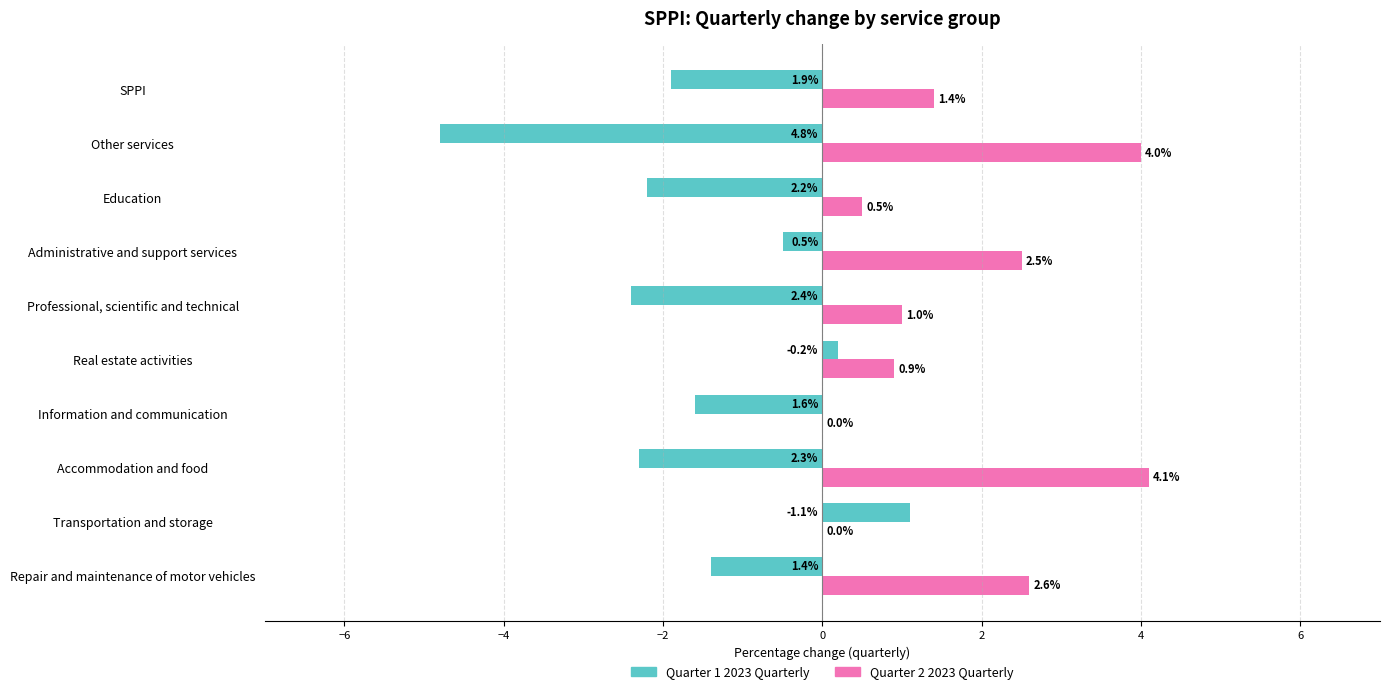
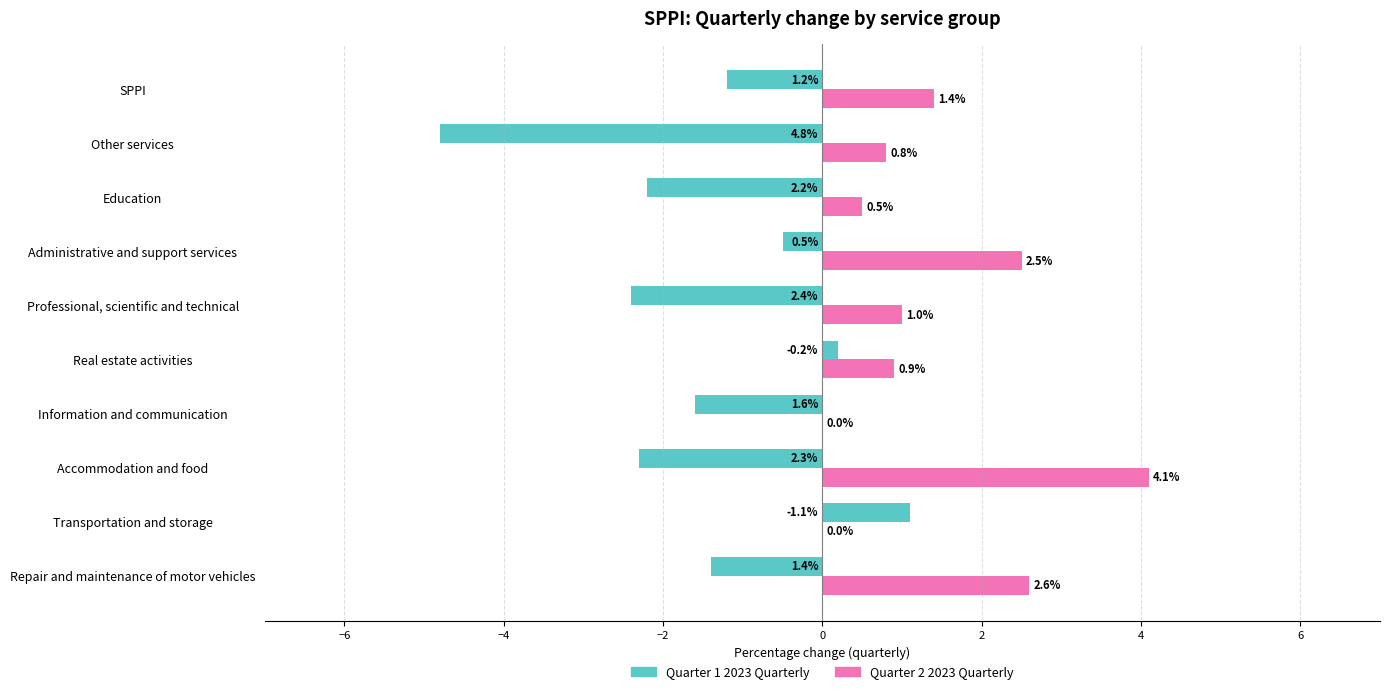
Quarter 1 2023 Quarterly, SPPI: 1.9% -> 1.2%
Quarter 2 2023 Quarterly, Other services: 4.0% -> 0.8%
